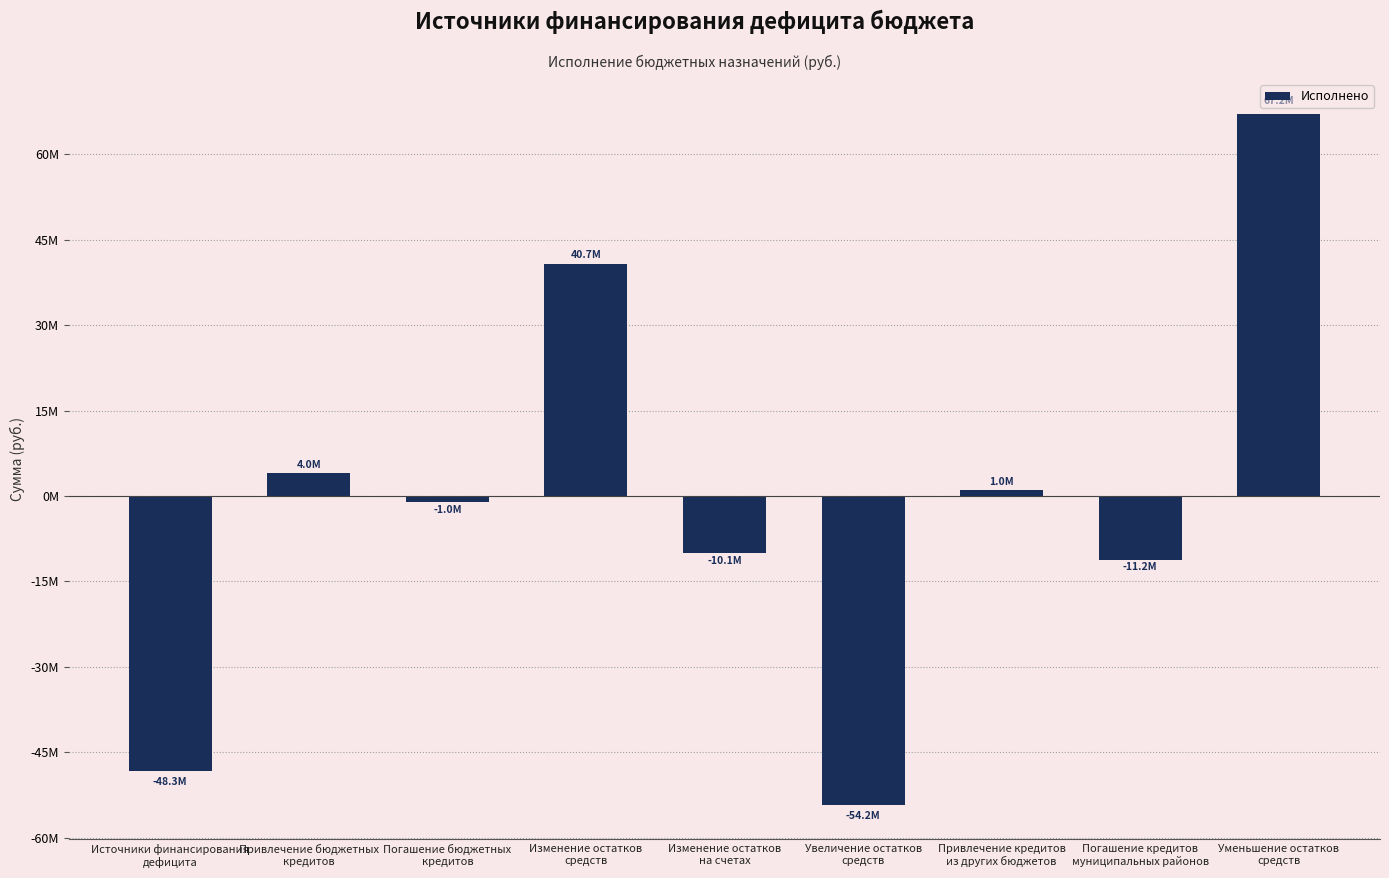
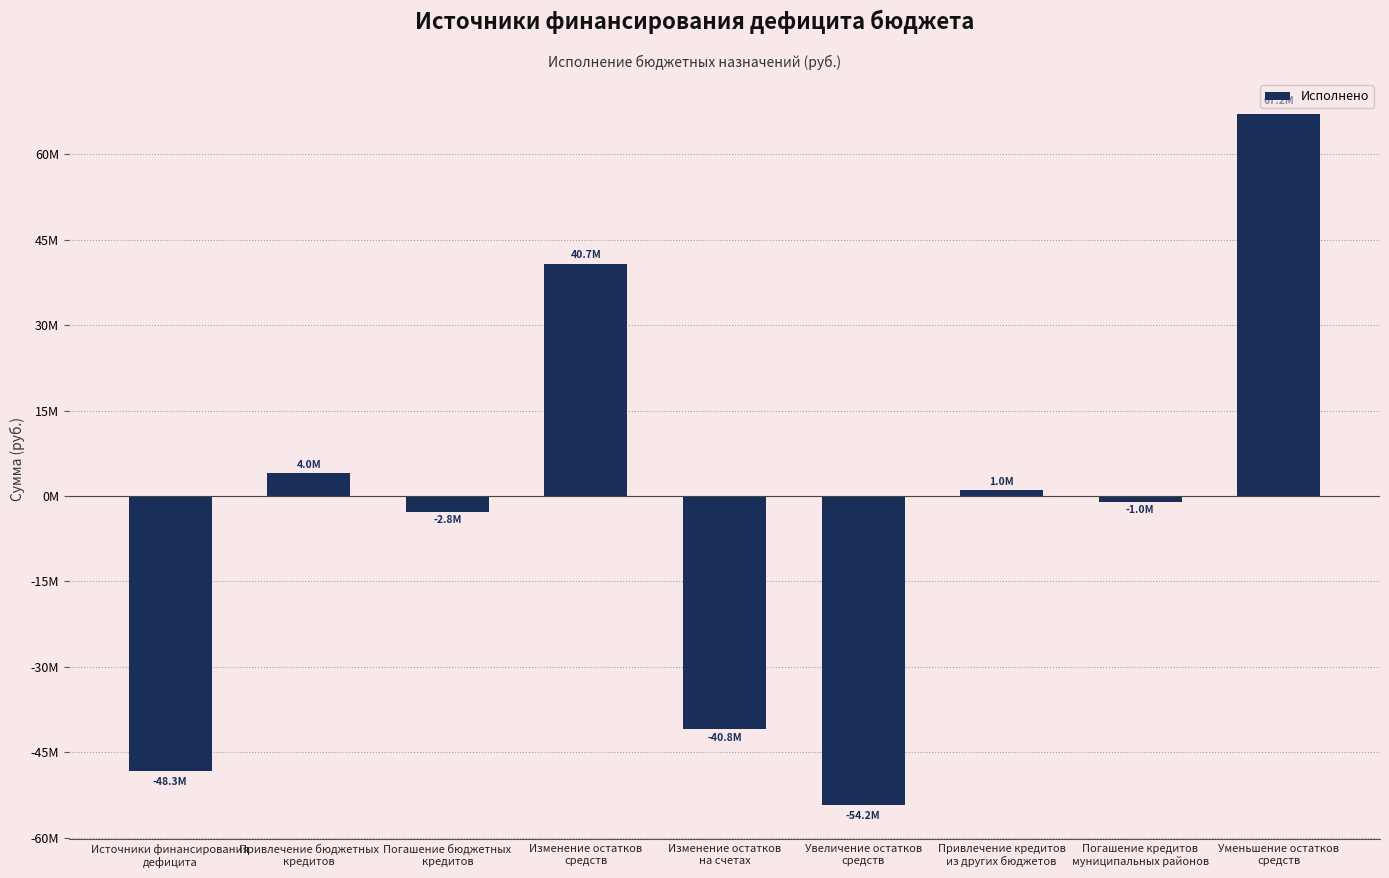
Погашение бюджетных кредитов: -1.0M -> -2.8M
Изменение остатков на счетах: -10.1M -> -40.8M
Погашение кредитов муниципальных районов: -11.2M -> -1.0M
